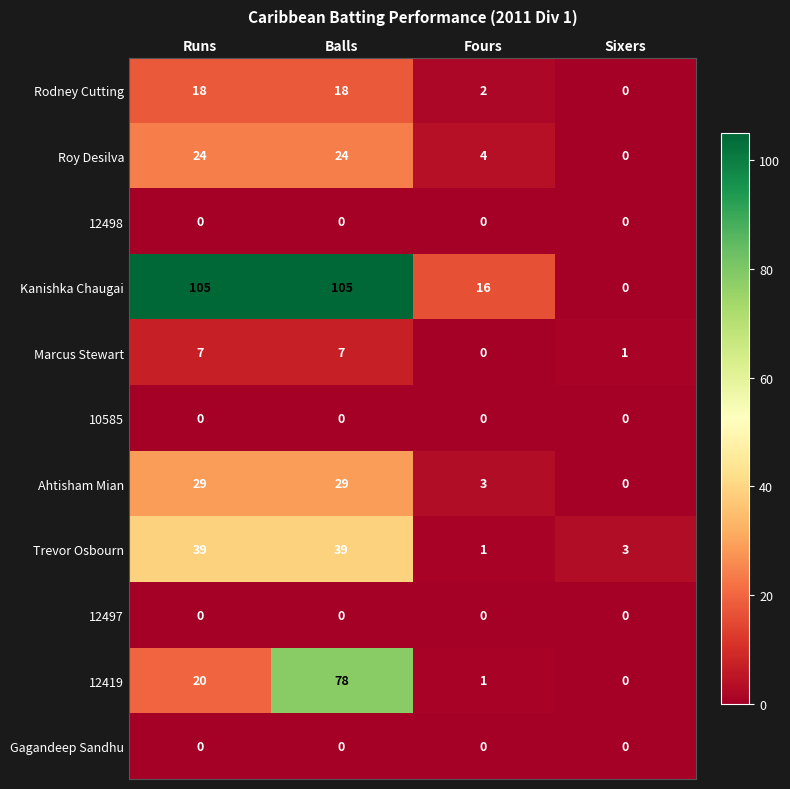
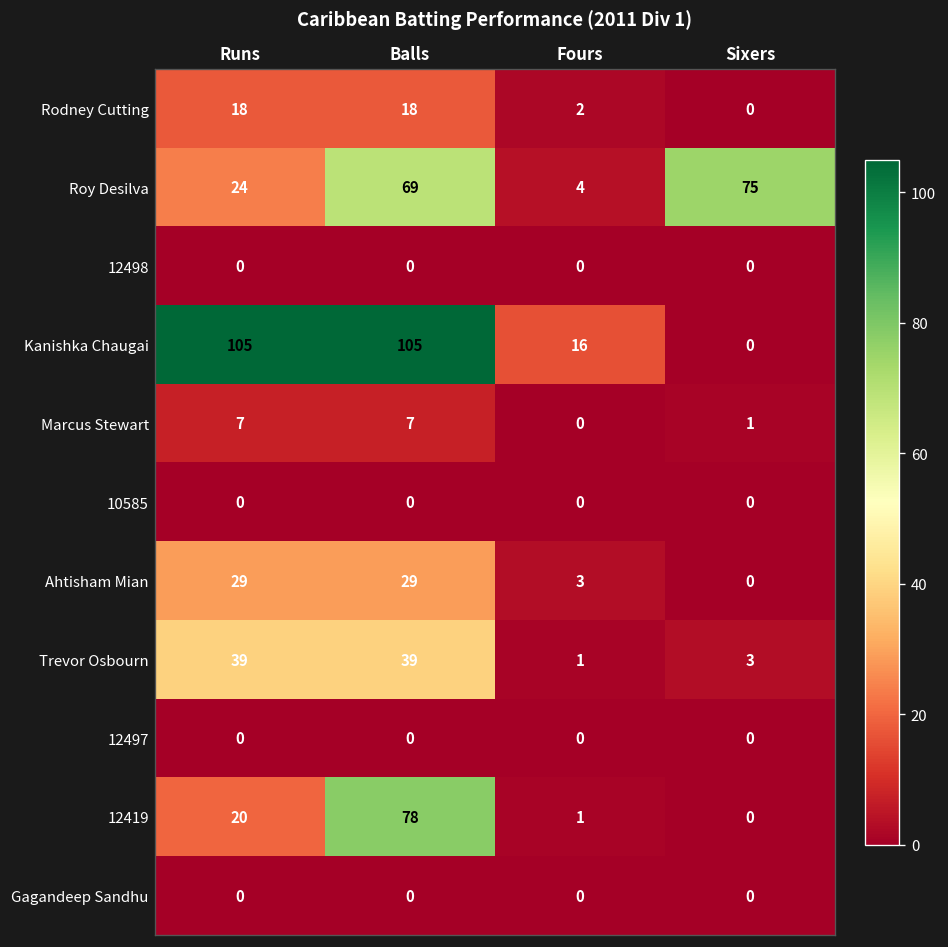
Roy Desilva, Balls: 24 -> 69
Roy Desilva, Sixers: 0 -> 75
